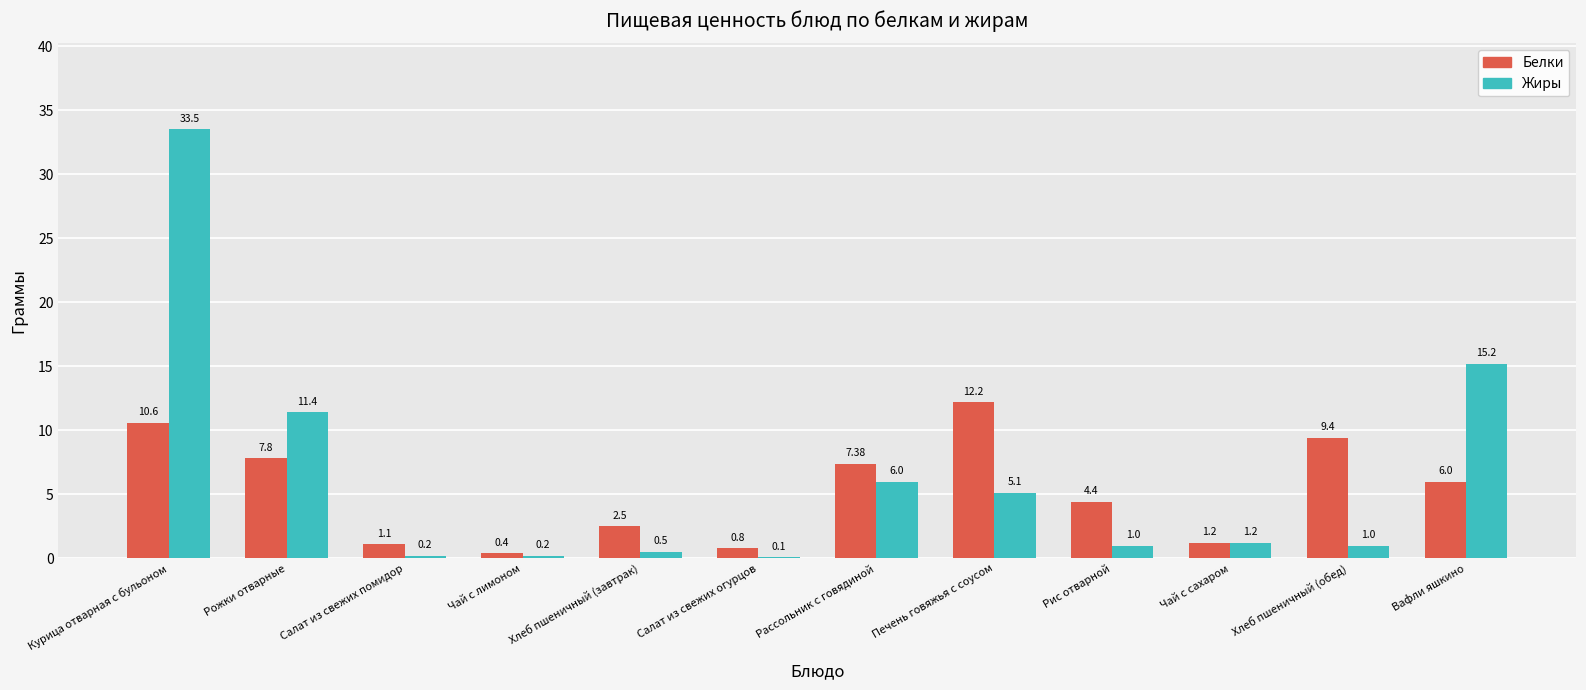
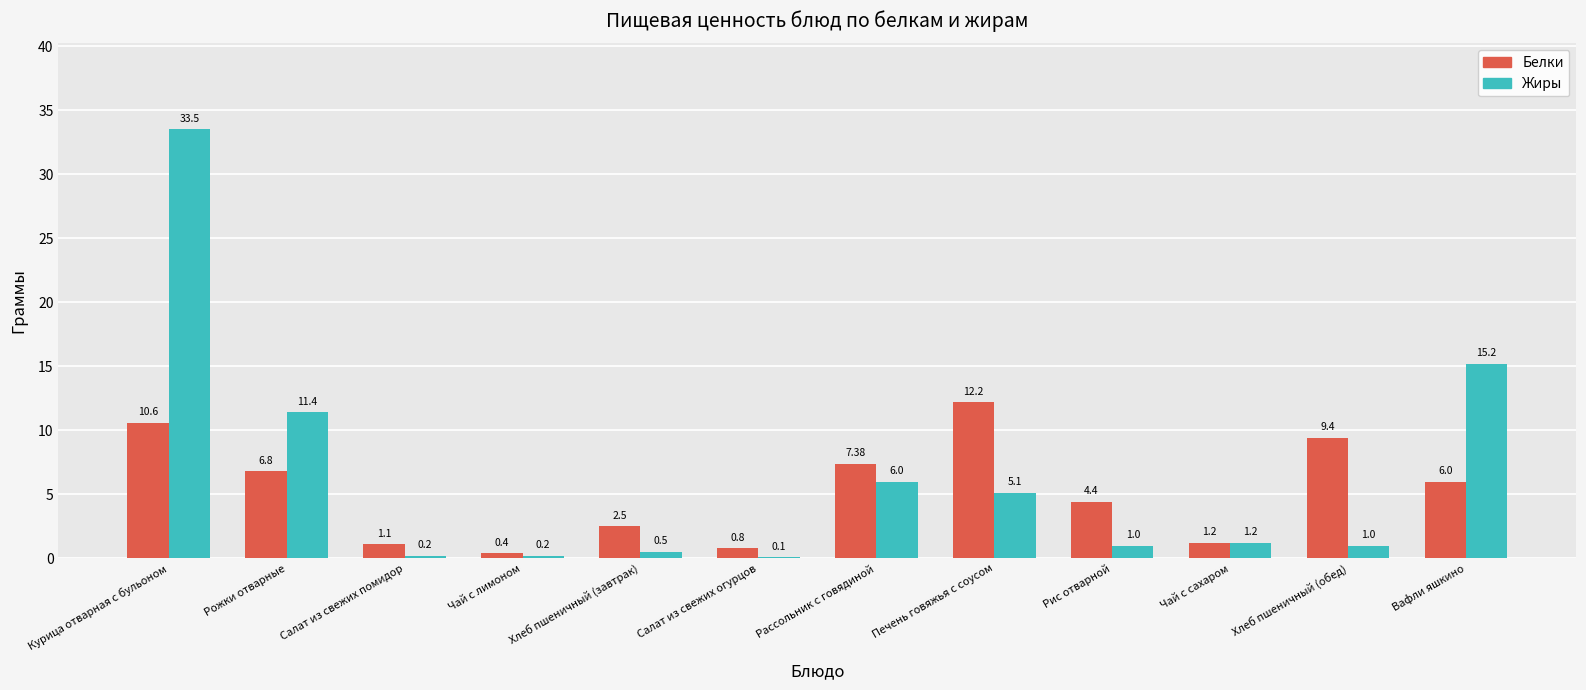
Белки, Рожки отварные: 7.8 -> 6.8
